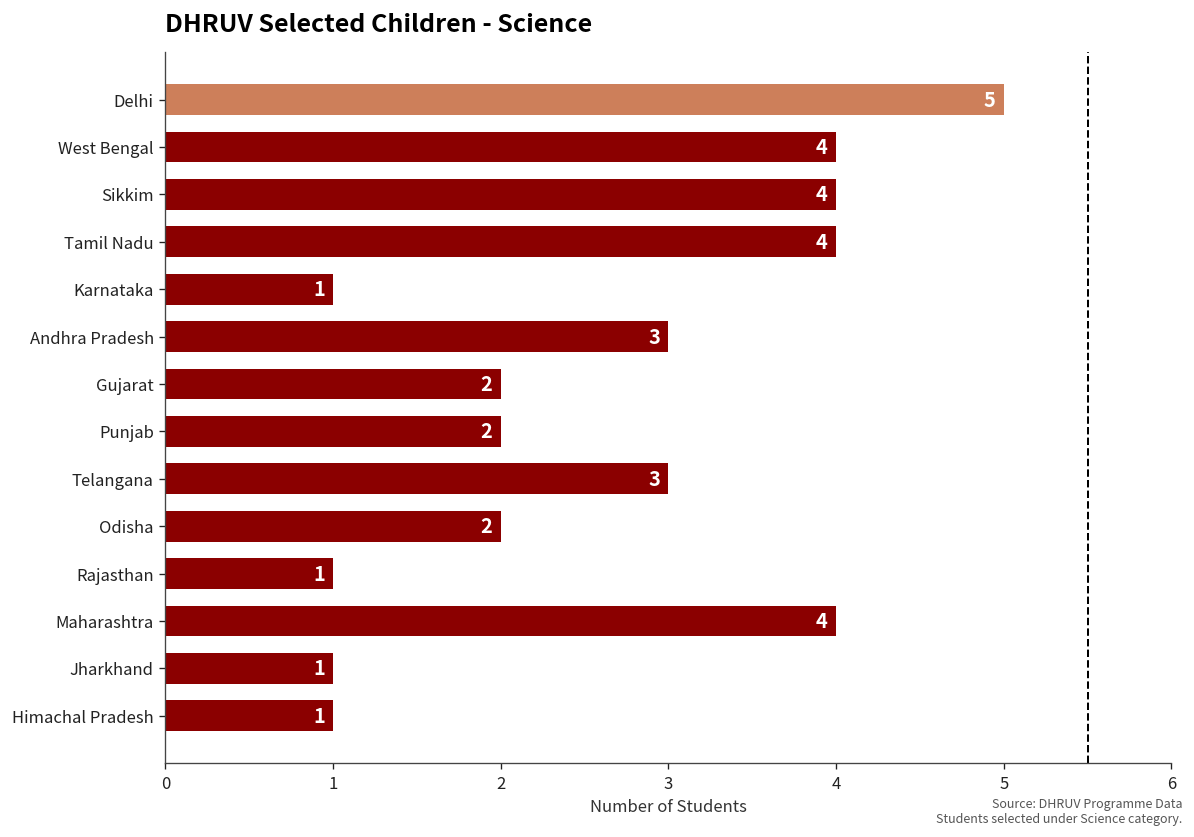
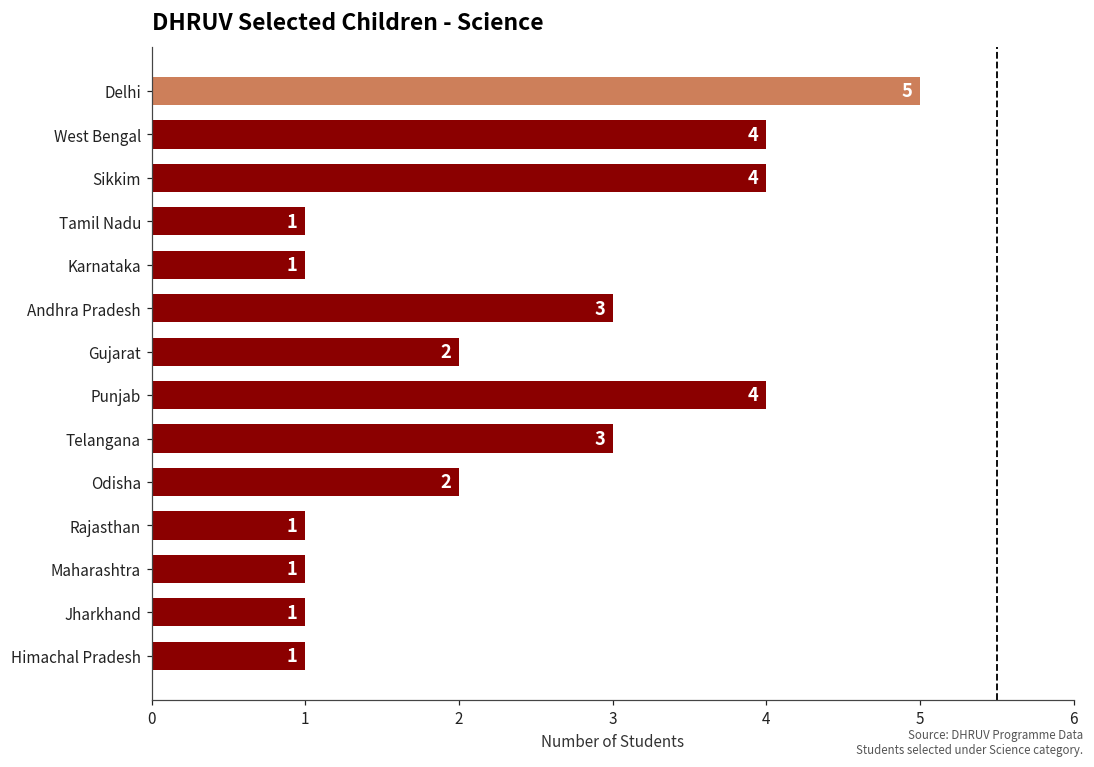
Tamil Nadu: 4 -> 1
Punjab: 2 -> 4
Maharashtra: 4 -> 1
